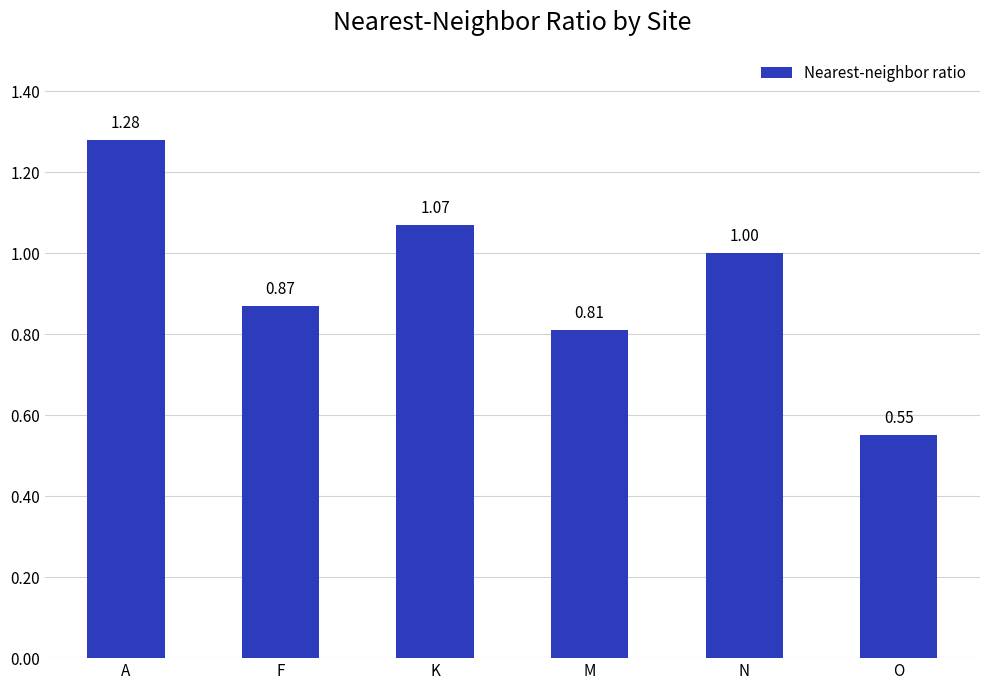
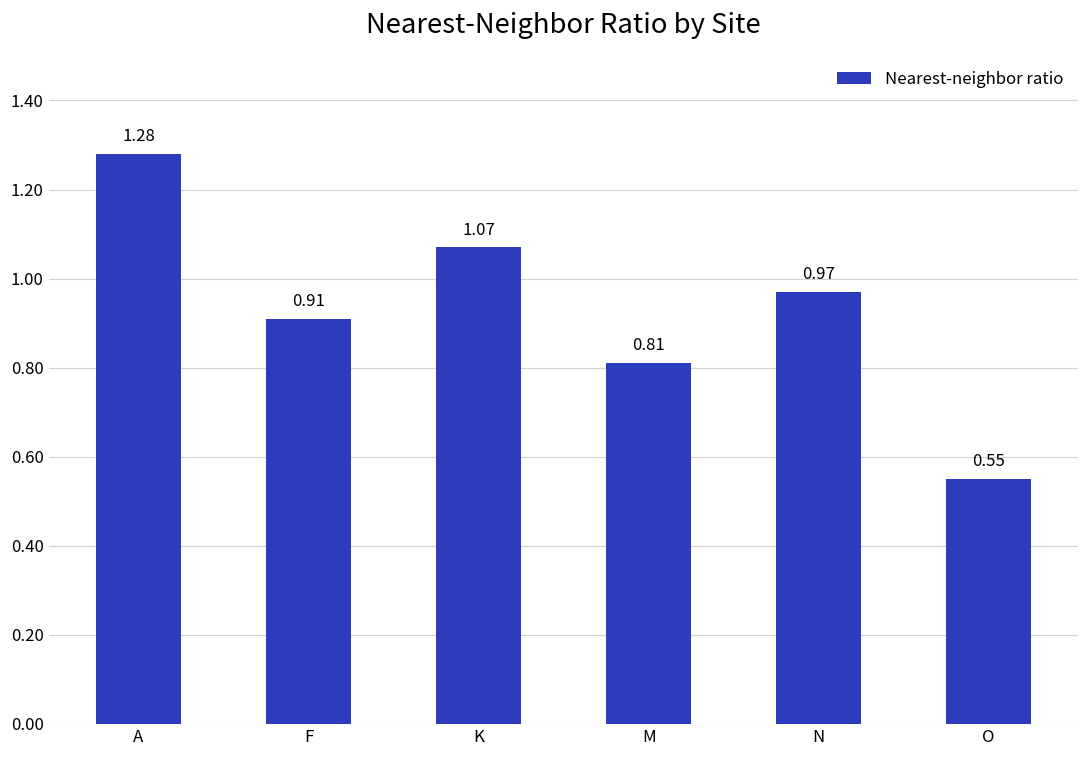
F: 0.87 -> 0.91
N: 1.00 -> 0.97
